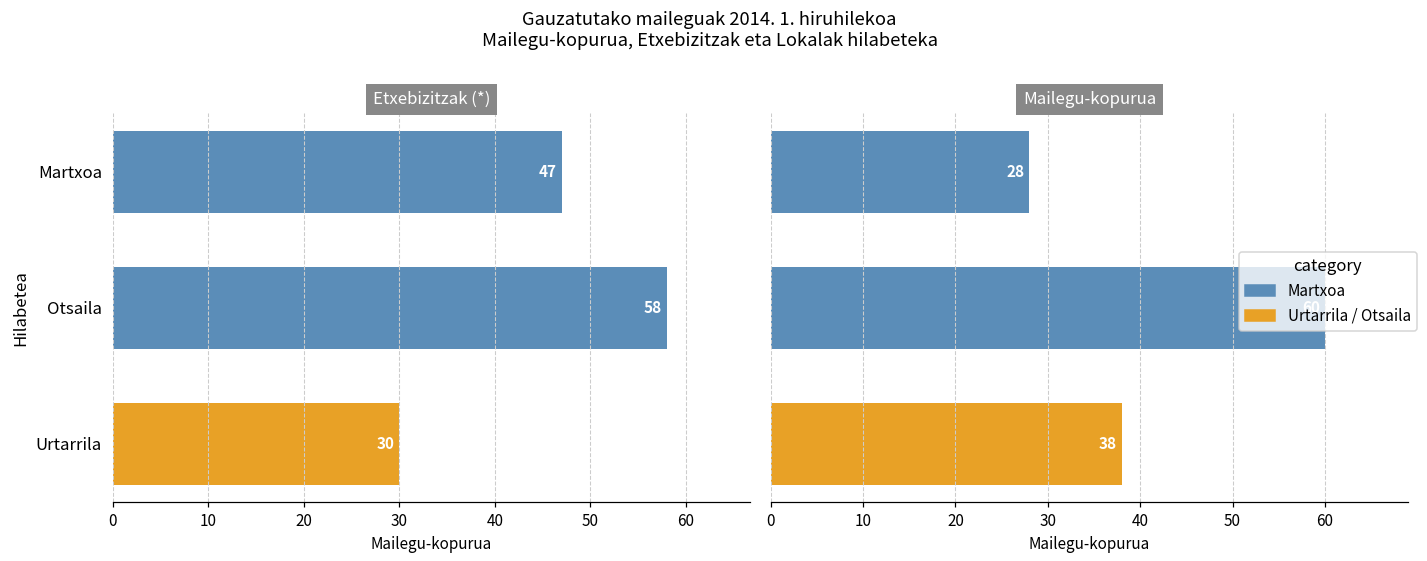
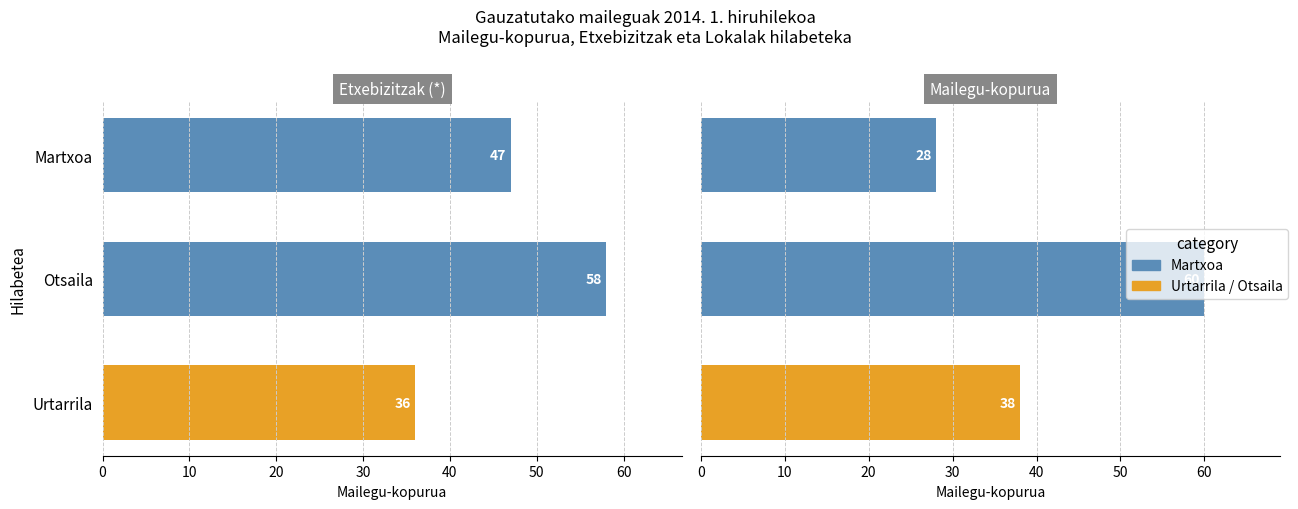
Etxebizitzak (*), Urtarrila: 30 -> 36
